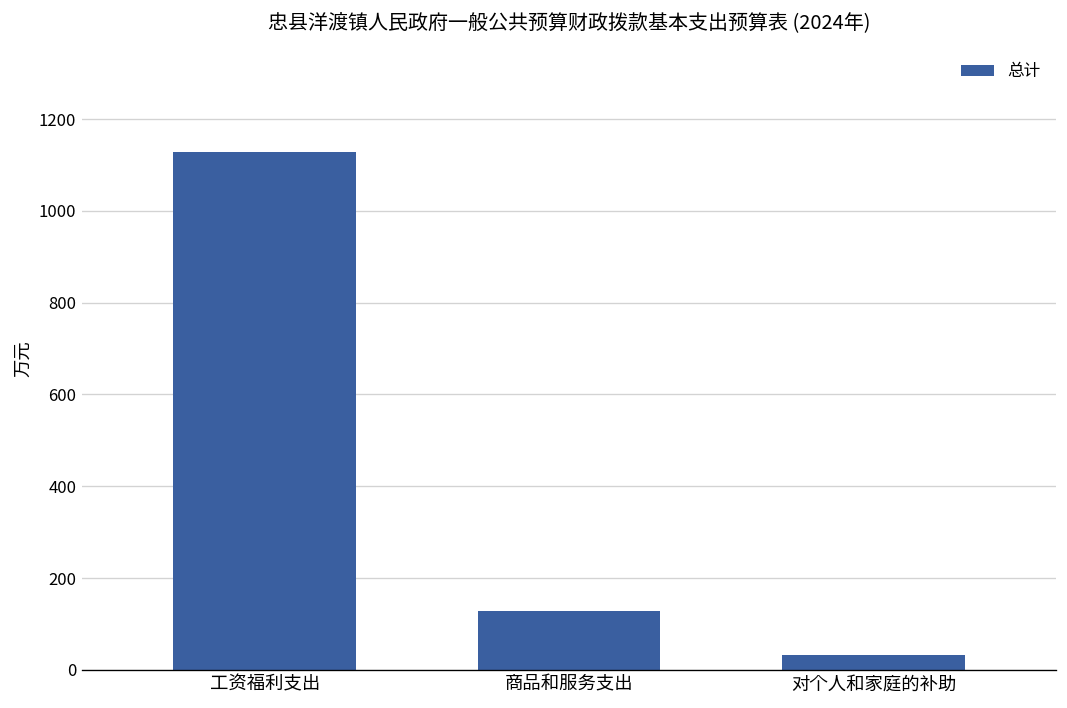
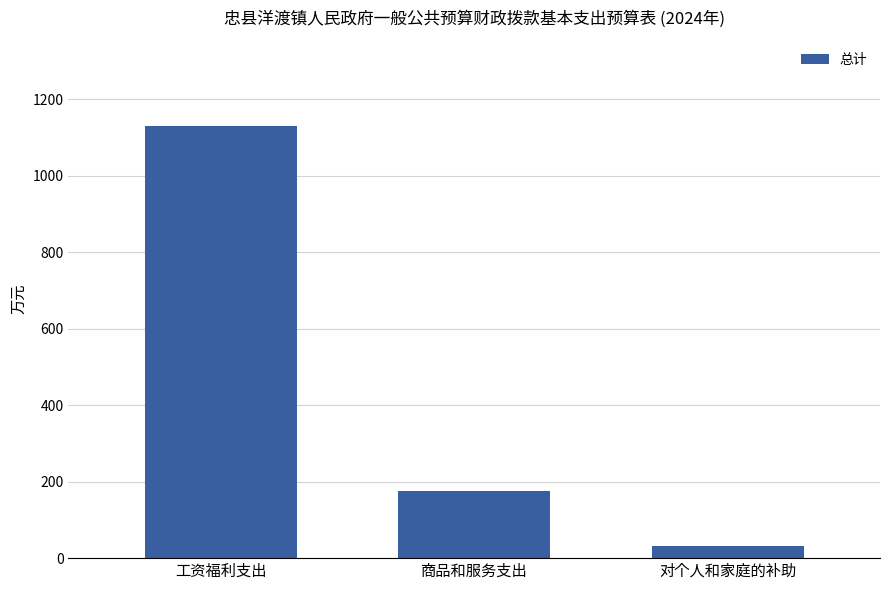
商品和服务支出: 130 -> 180
